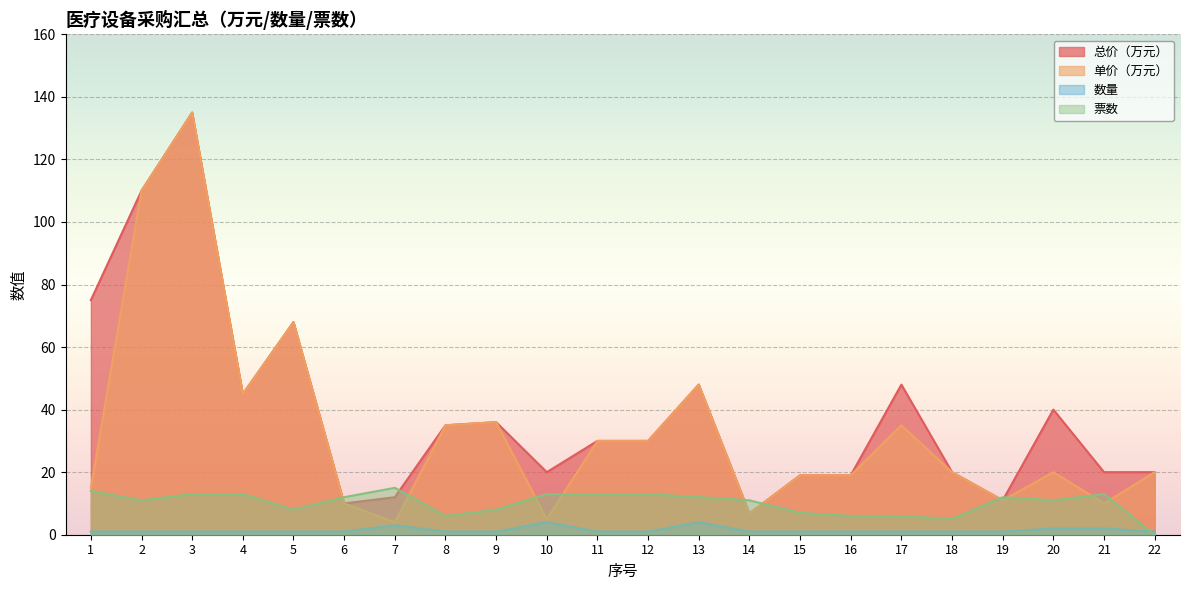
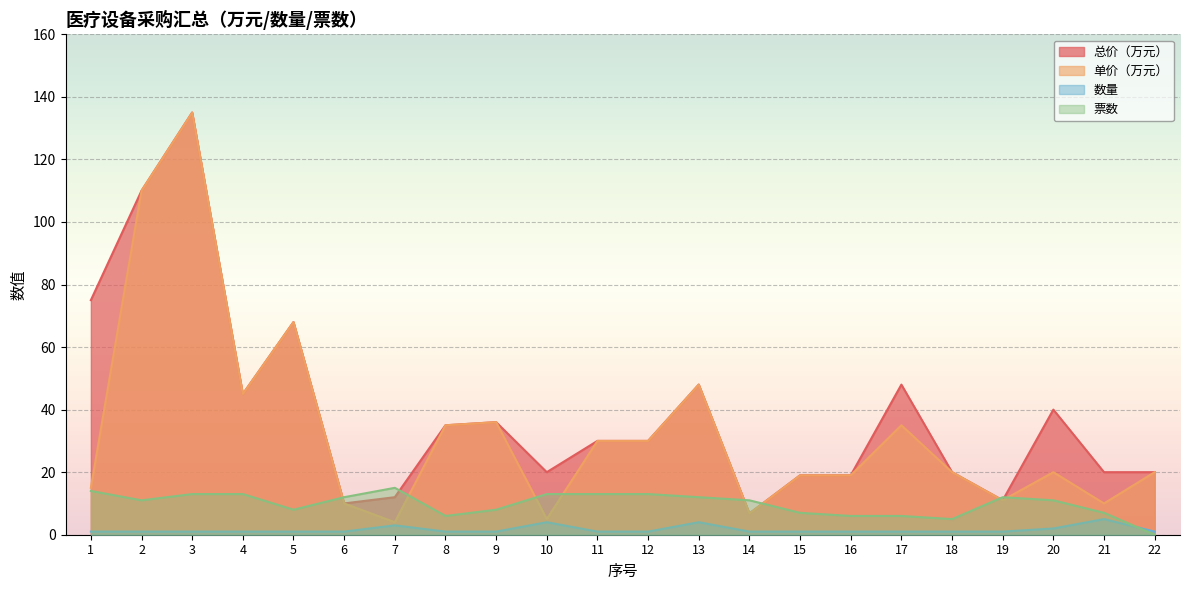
数量, 21: 2 -> 5
票数, 21: 13 -> 7
